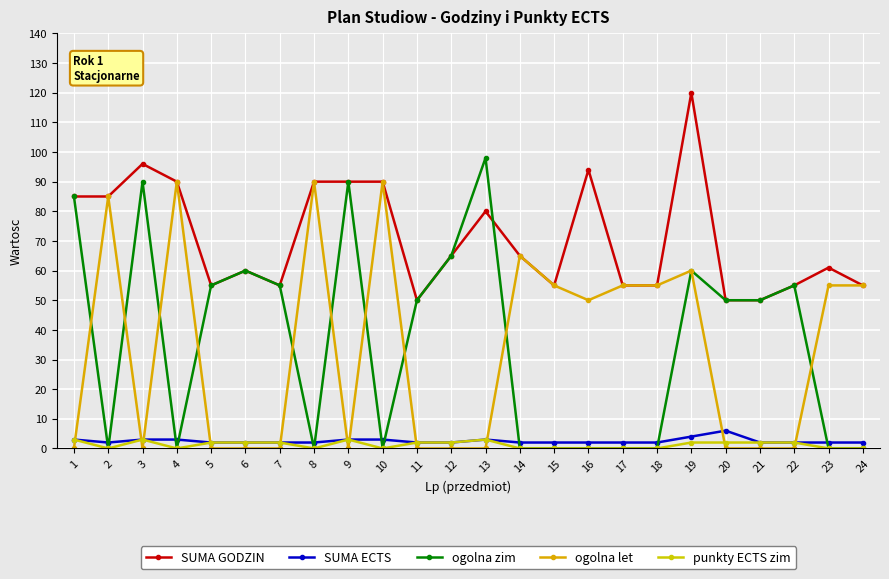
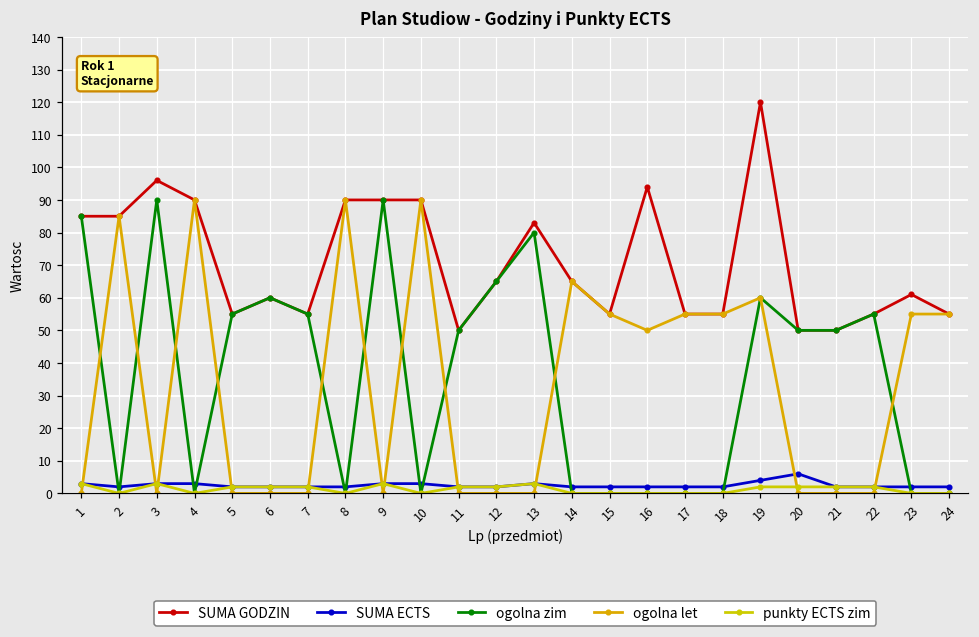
SUMA GODZIN, 13: 80 -> 83
ogolna zim, 13: 98 -> 80
